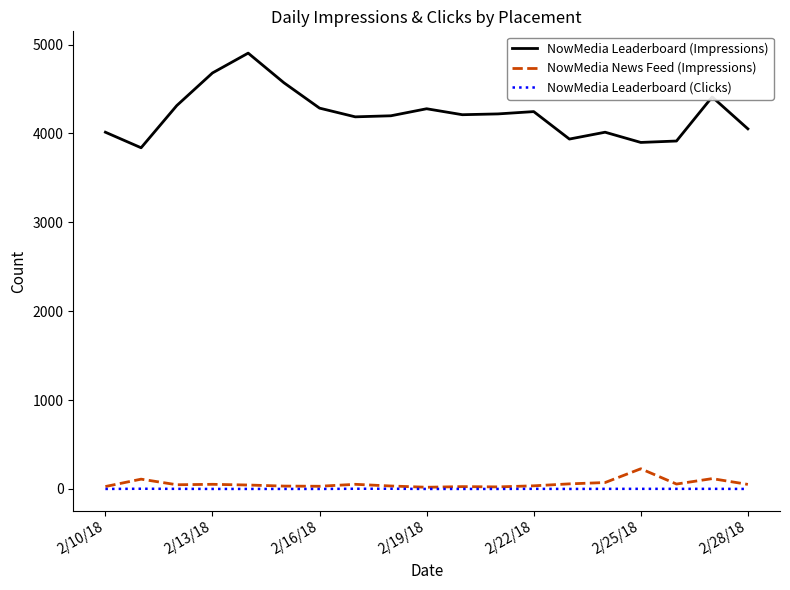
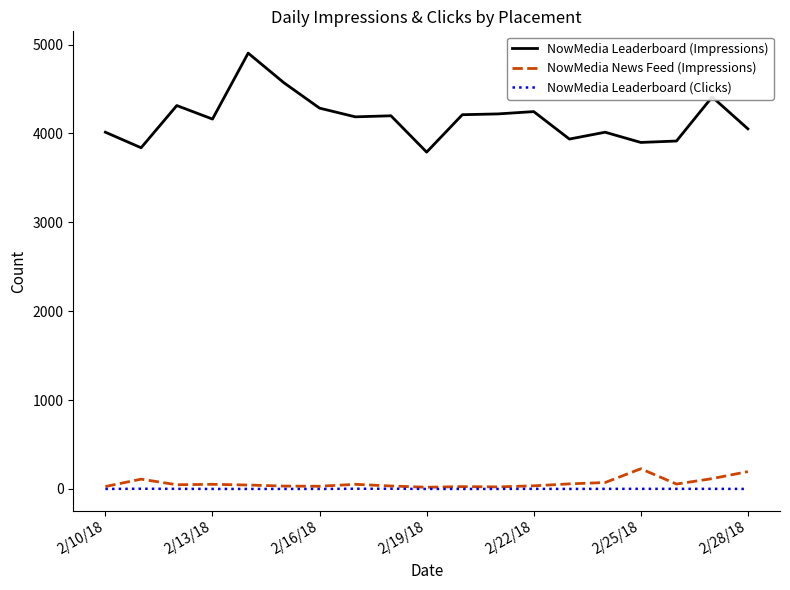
NowMedia Leaderboard (Impressions), 2/13/18: 4700 -> 4200
NowMedia Leaderboard (Impressions), 2/19/18: 4300 -> 3800
NowMedia News Feed (Impressions), 2/28/18: 100 -> 200
